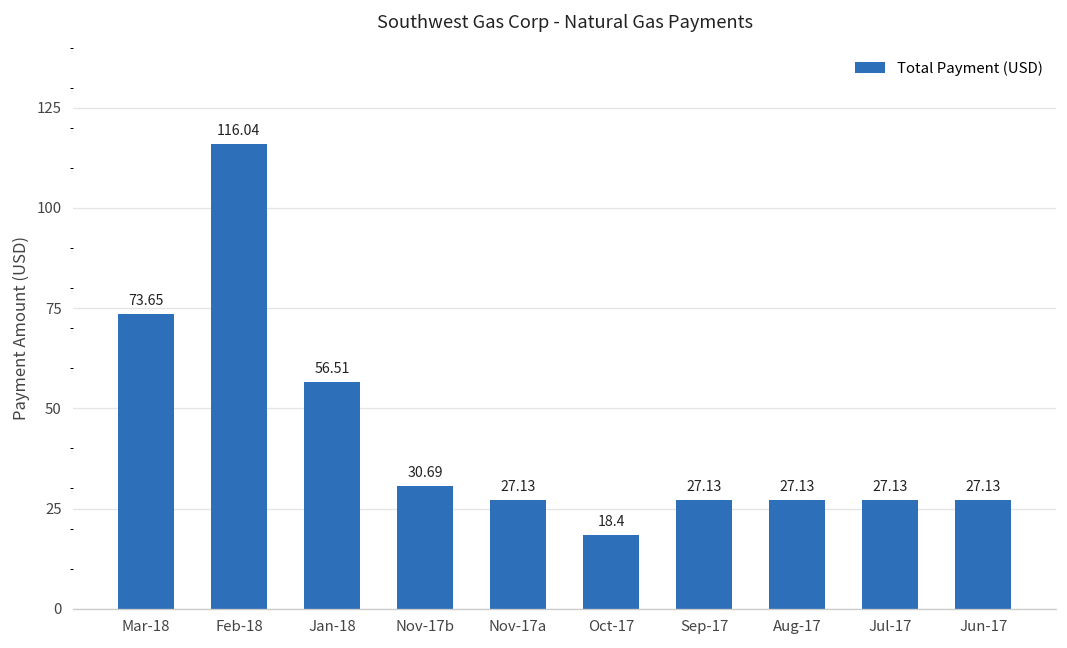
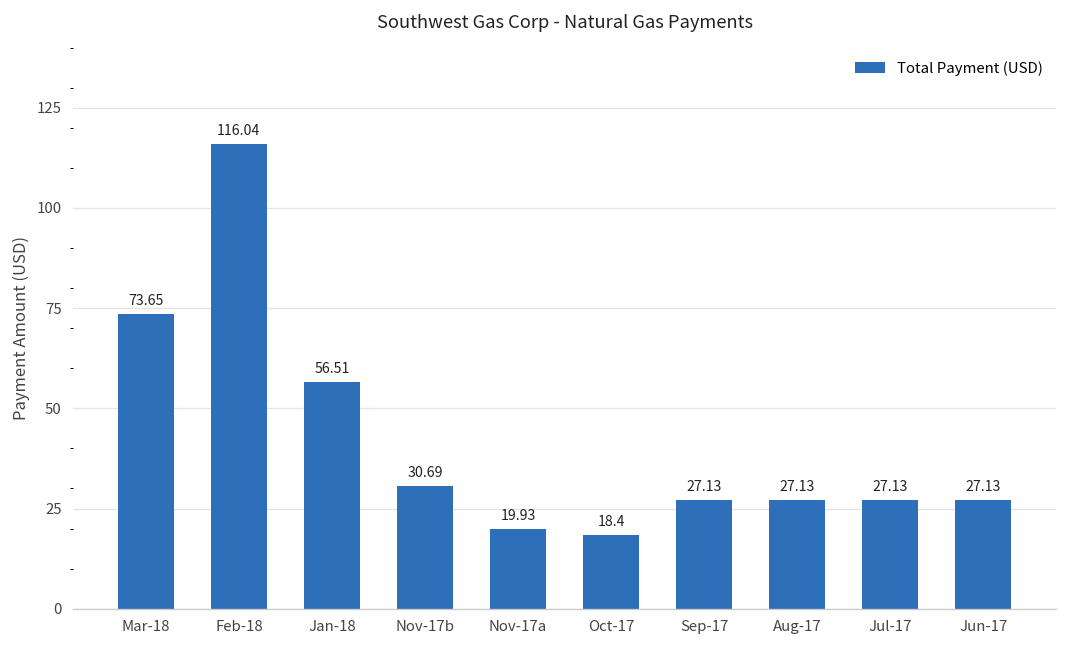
Nov-17a: 27.13 -> 19.93
